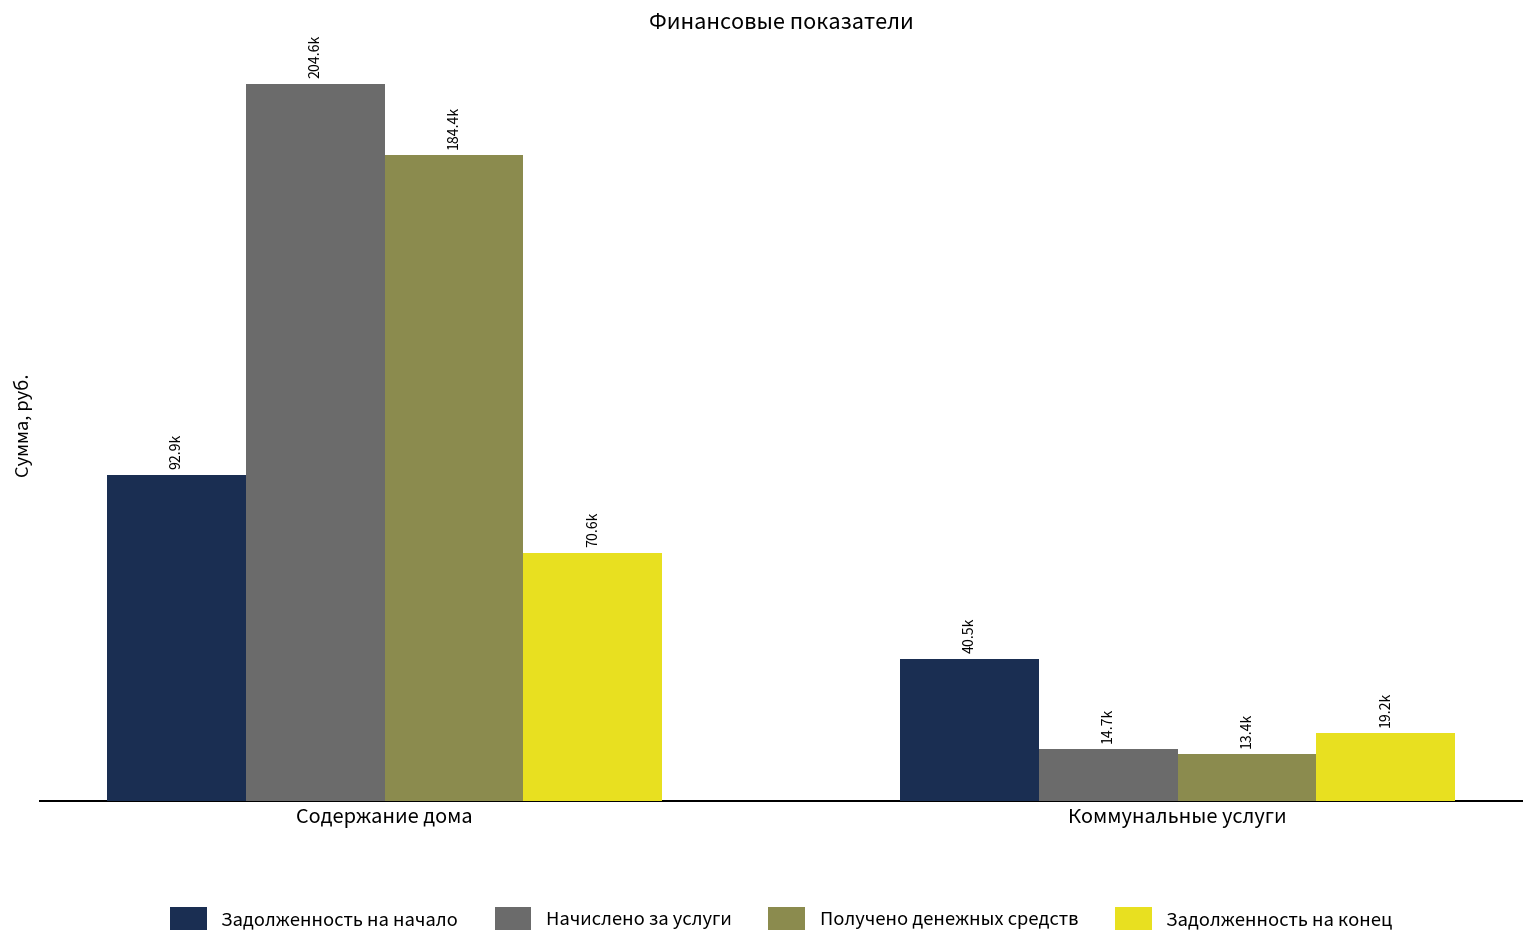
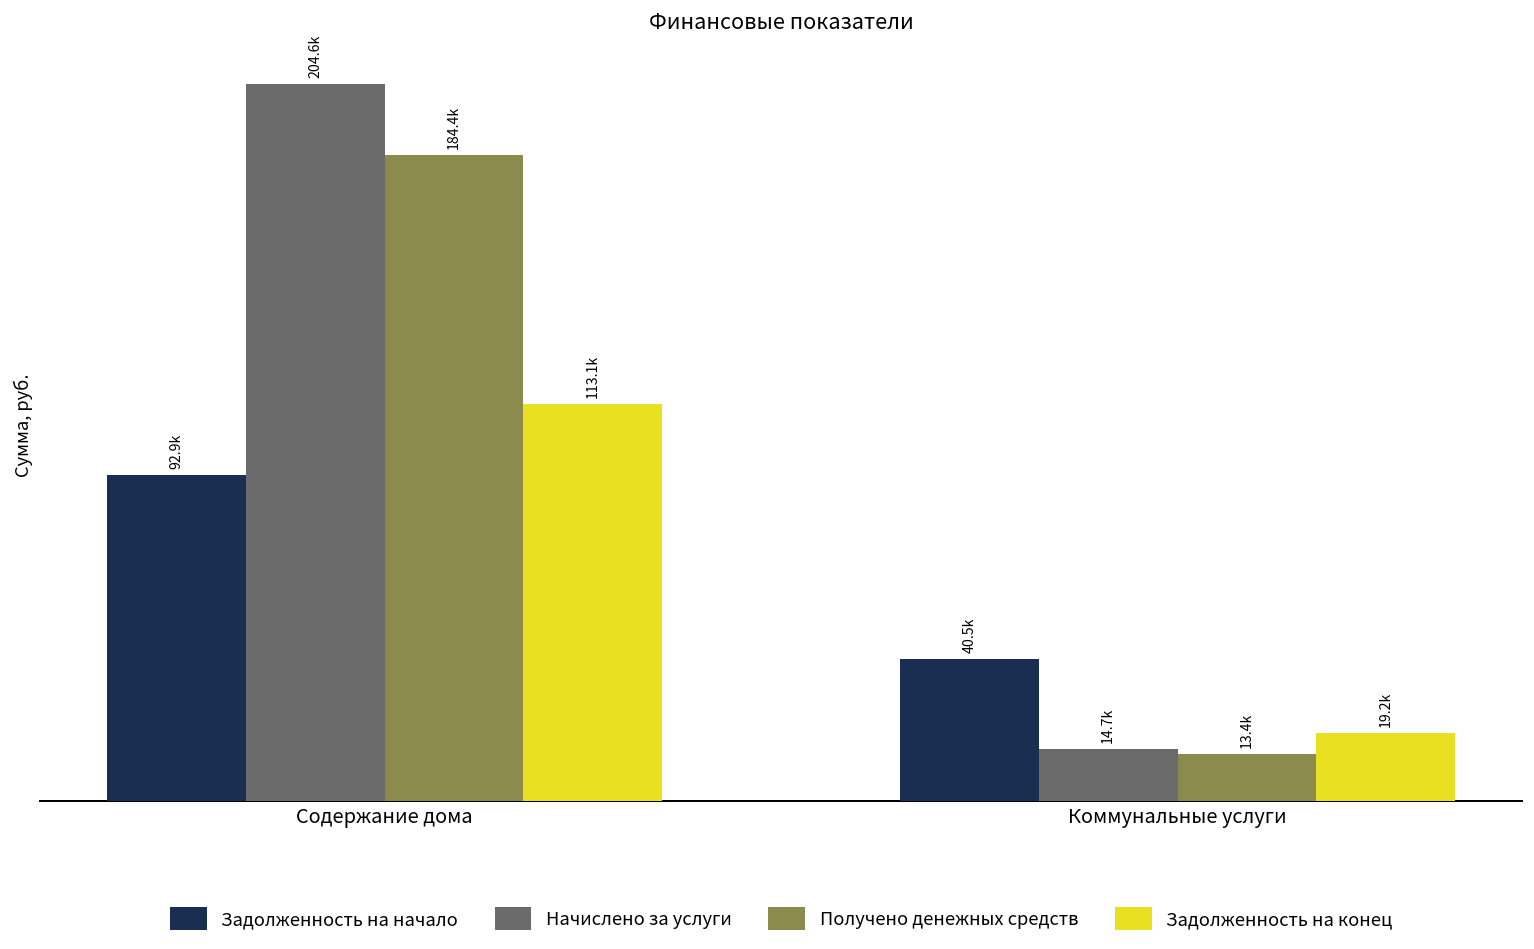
Задолженность на конец, Содержание дома: 70.6k -> 113.1k
